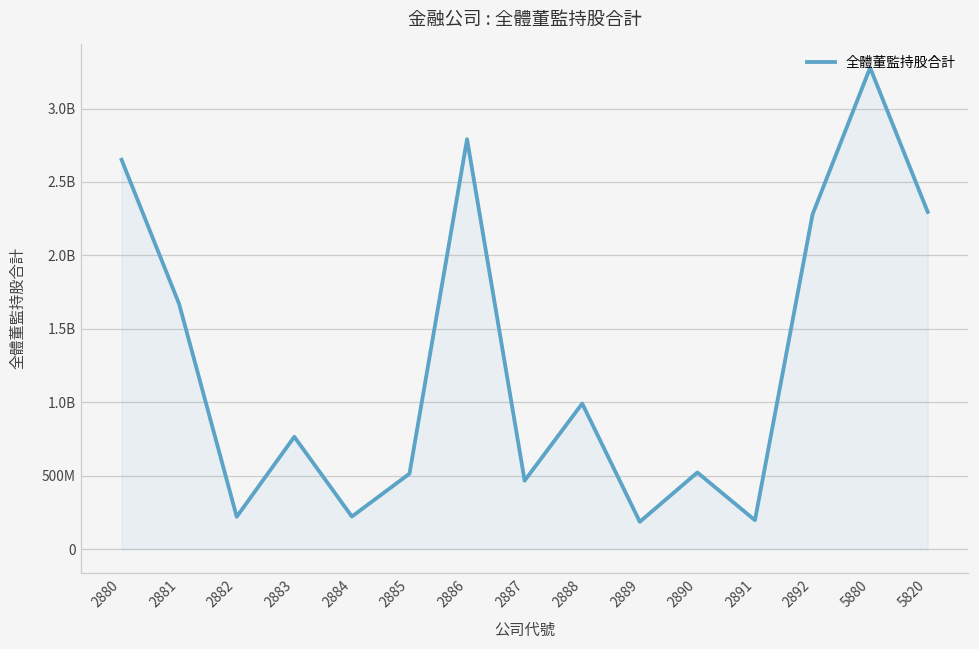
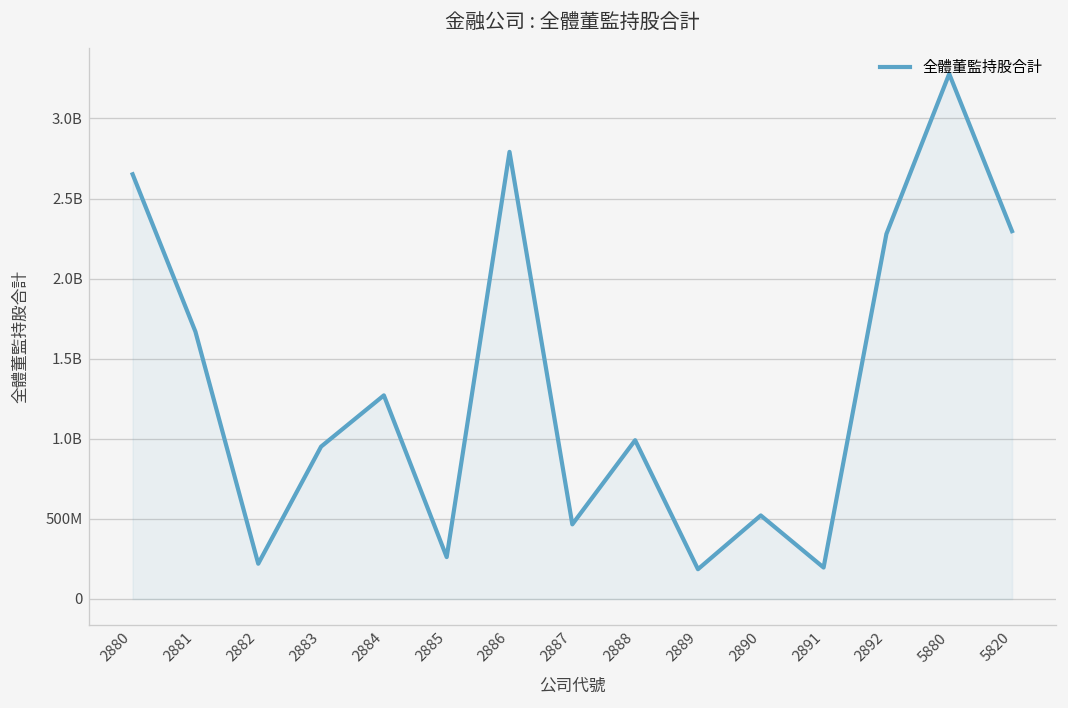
2883: 760000000 -> 950000000
2884: 220000000 -> 1270000000
2885: 510000000 -> 260000000
